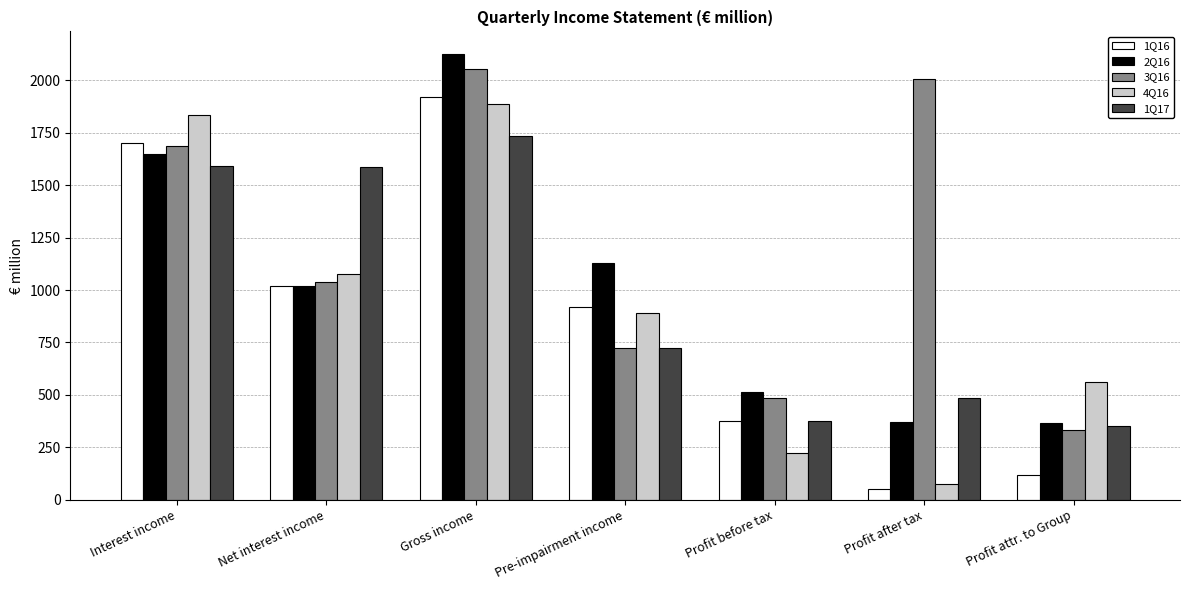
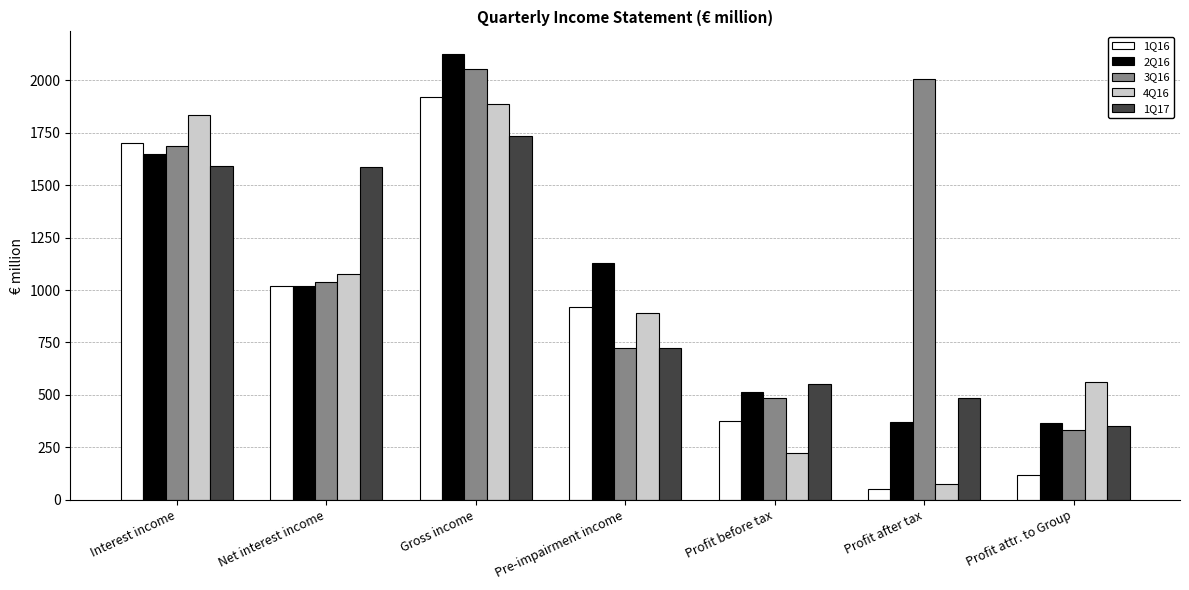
1Q17, Profit before tax: 380 -> 550
